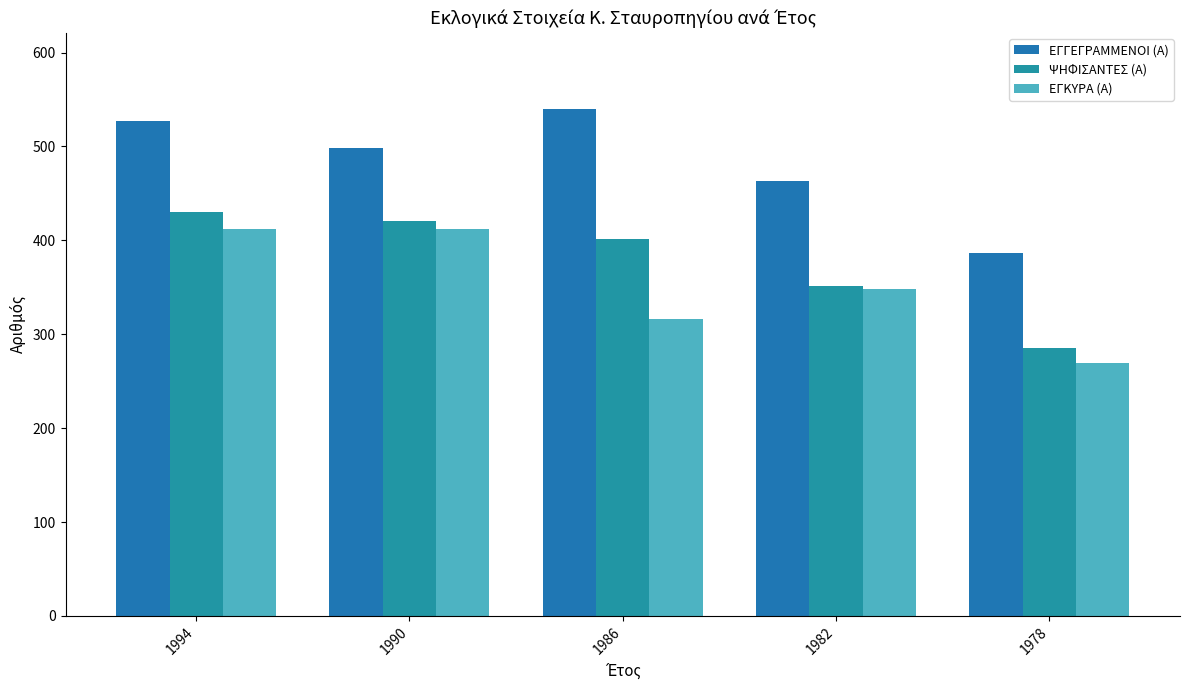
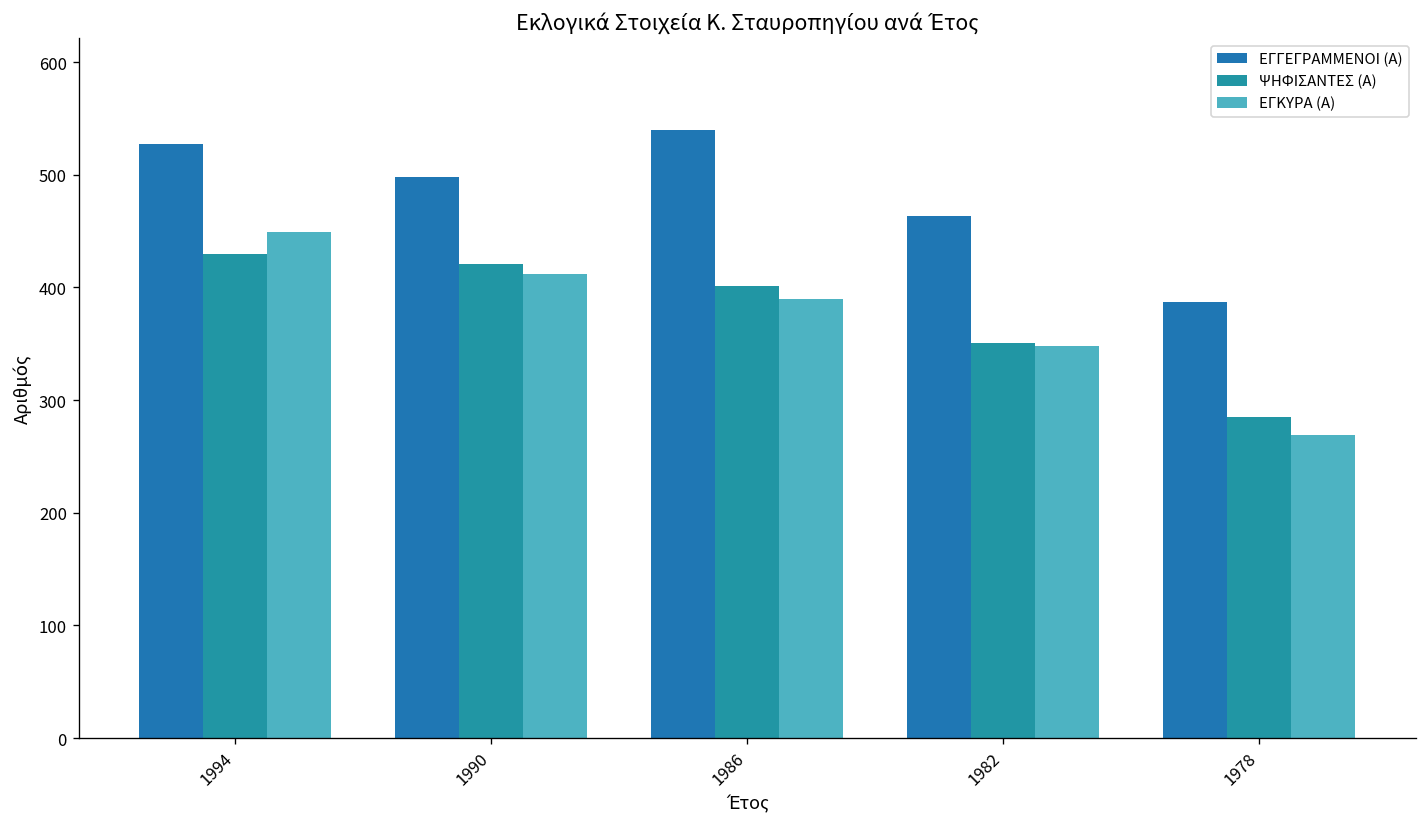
ΕΓΚΥΡΑ (Α), 1994: 410 -> 450
ΕΓΚΥΡΑ (Α), 1986: 320 -> 390
